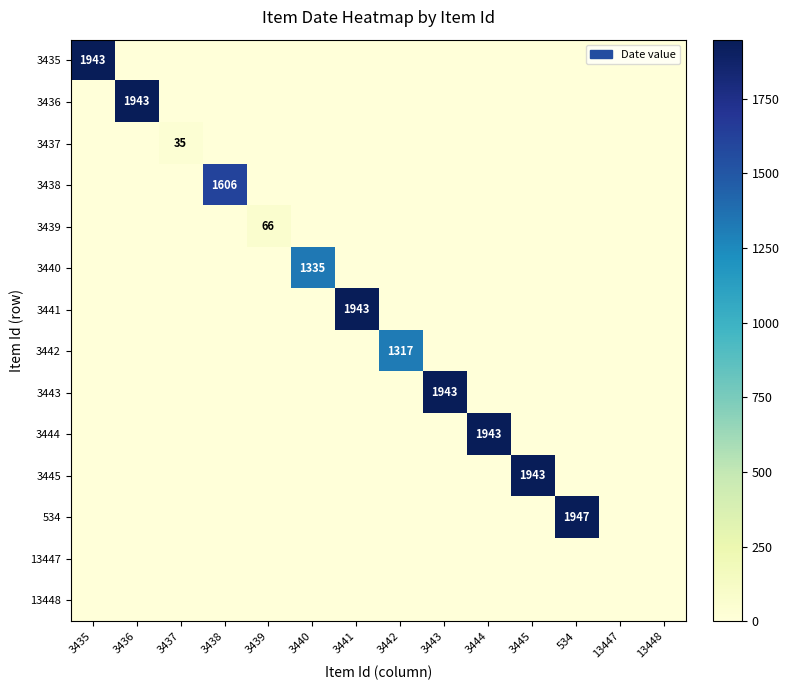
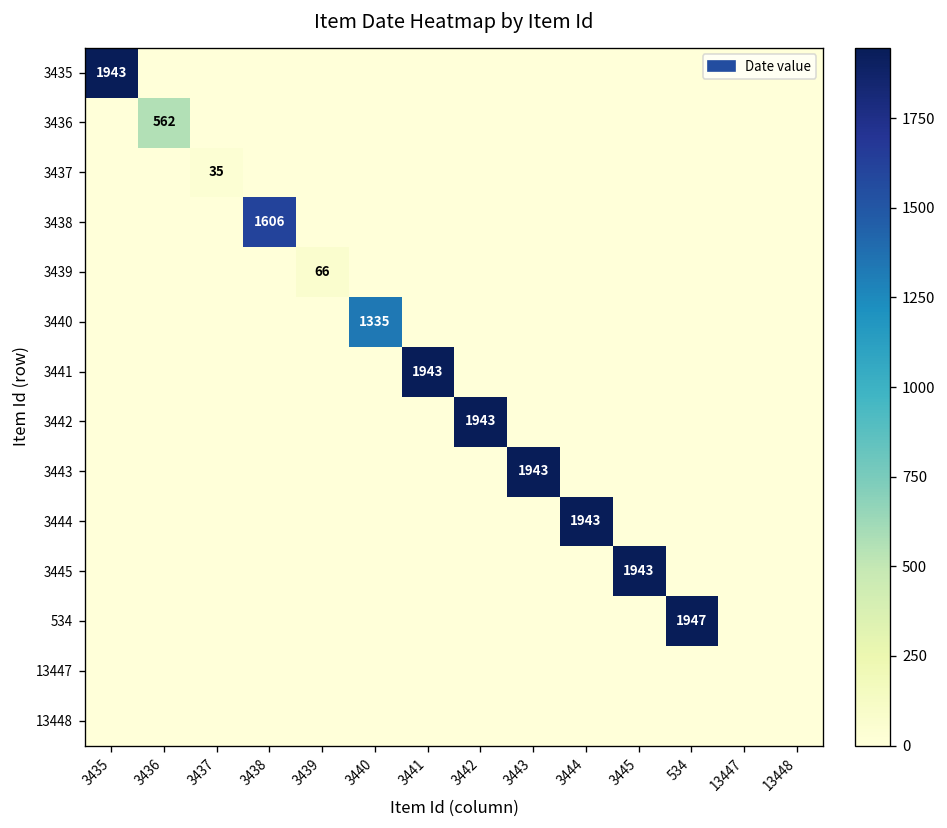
3436, 3436: 1943 -> 562
3442, 3442: 1317 -> 1943
